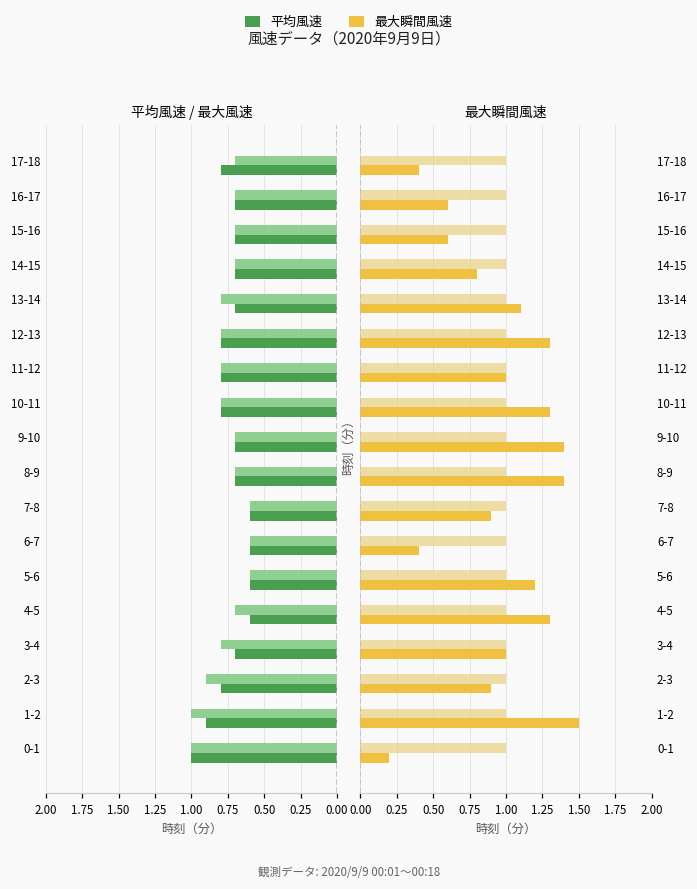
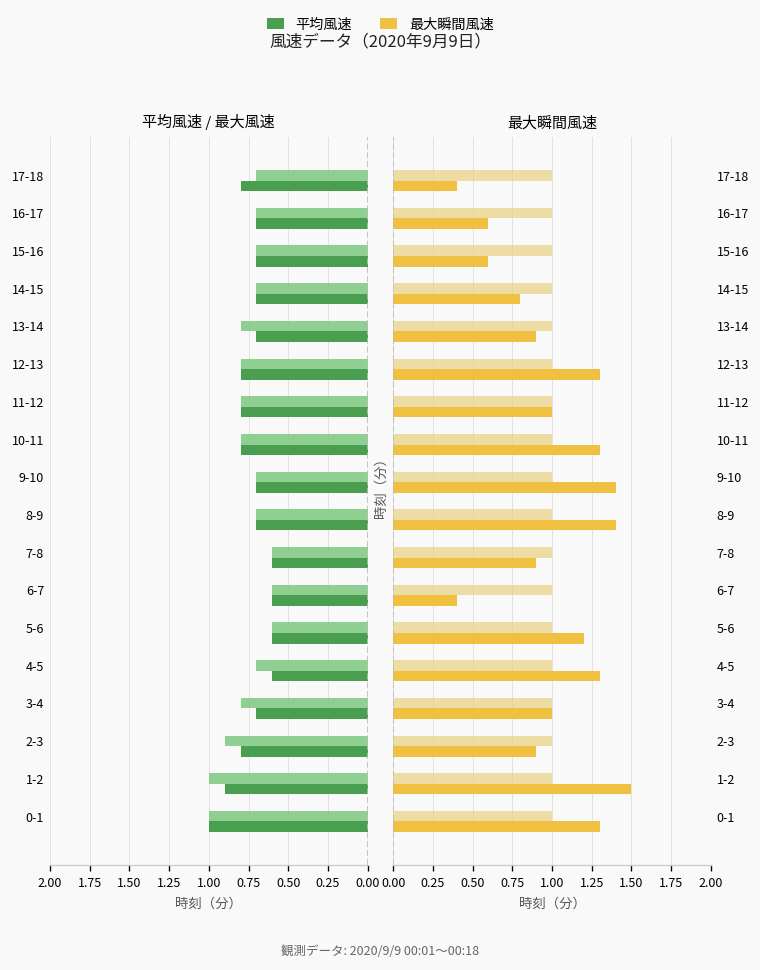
最大瞬間風速, 最大瞬間風速, 13-14: 1.1 -> 0.9
最大瞬間風速, 最大瞬間風速, 0-1: 0.2 -> 1.3
